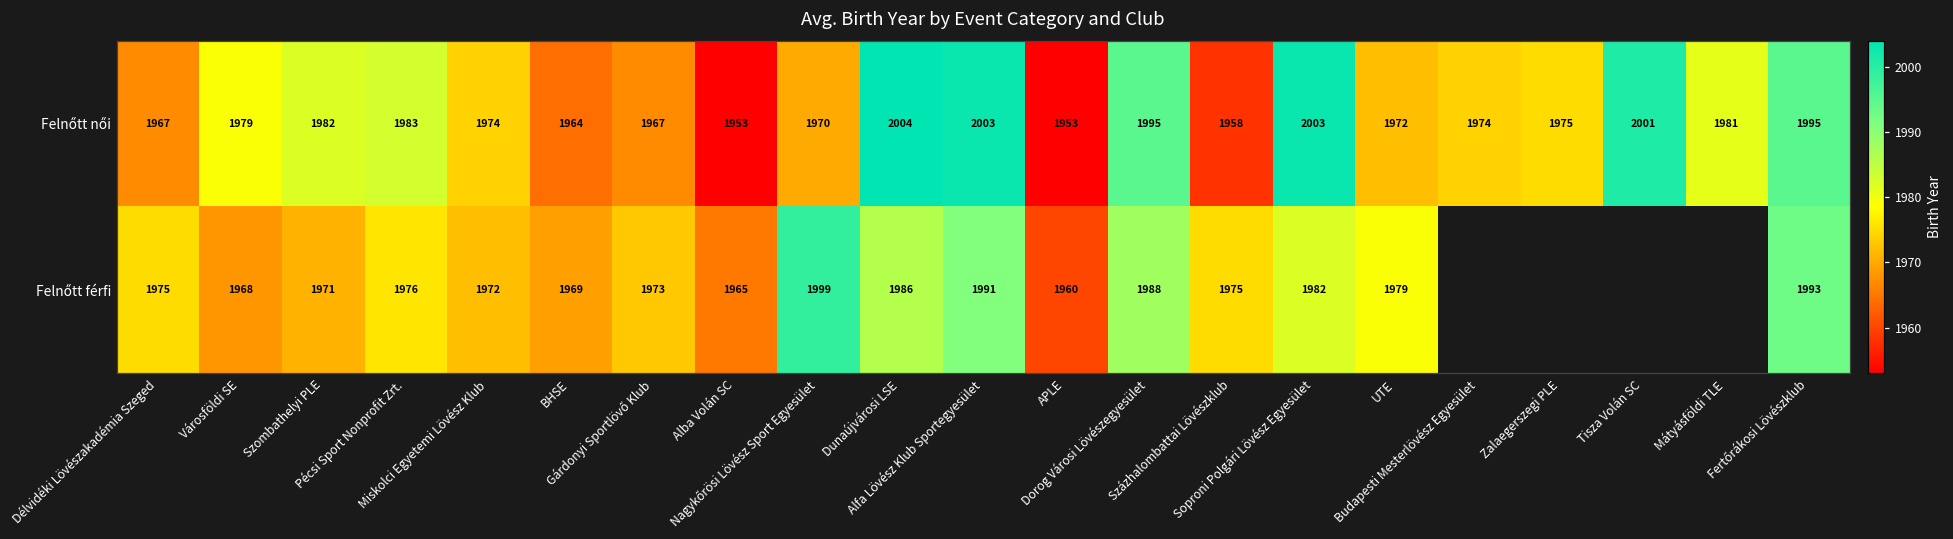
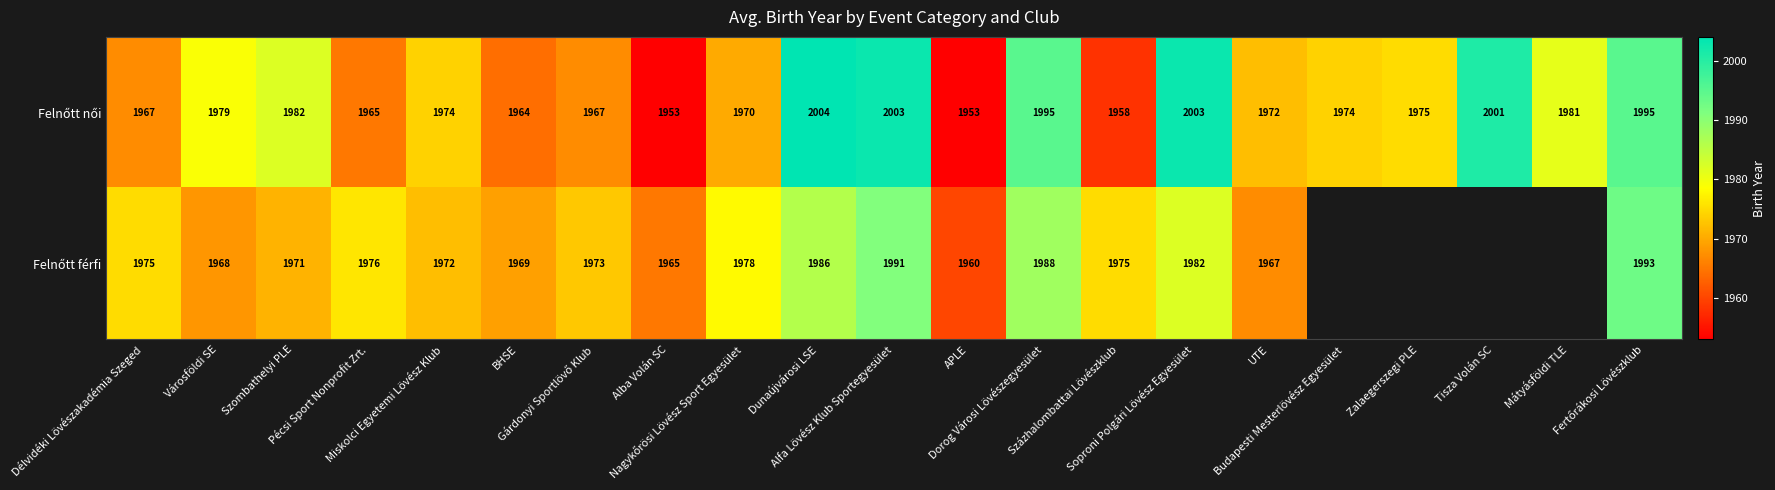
Felnőtt női, Pécsi Sport Nonprofit Zrt.: 1983 -> 1965
Felnőtt férfi, Nagykőrösi Lövész Sport Egyesület: 1999 -> 1978
Felnőtt férfi, UTE: 1979 -> 1967
